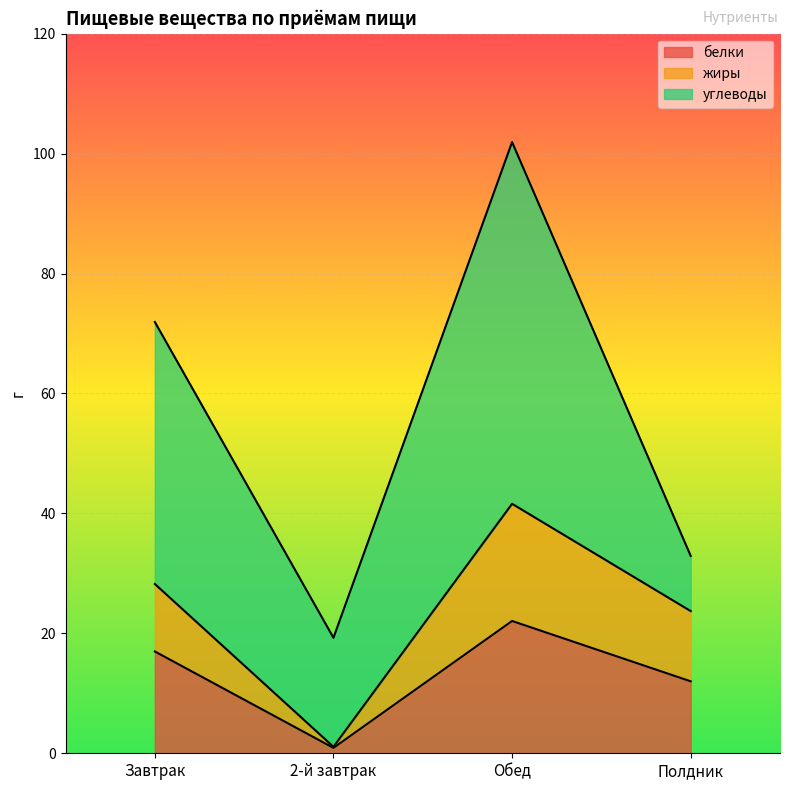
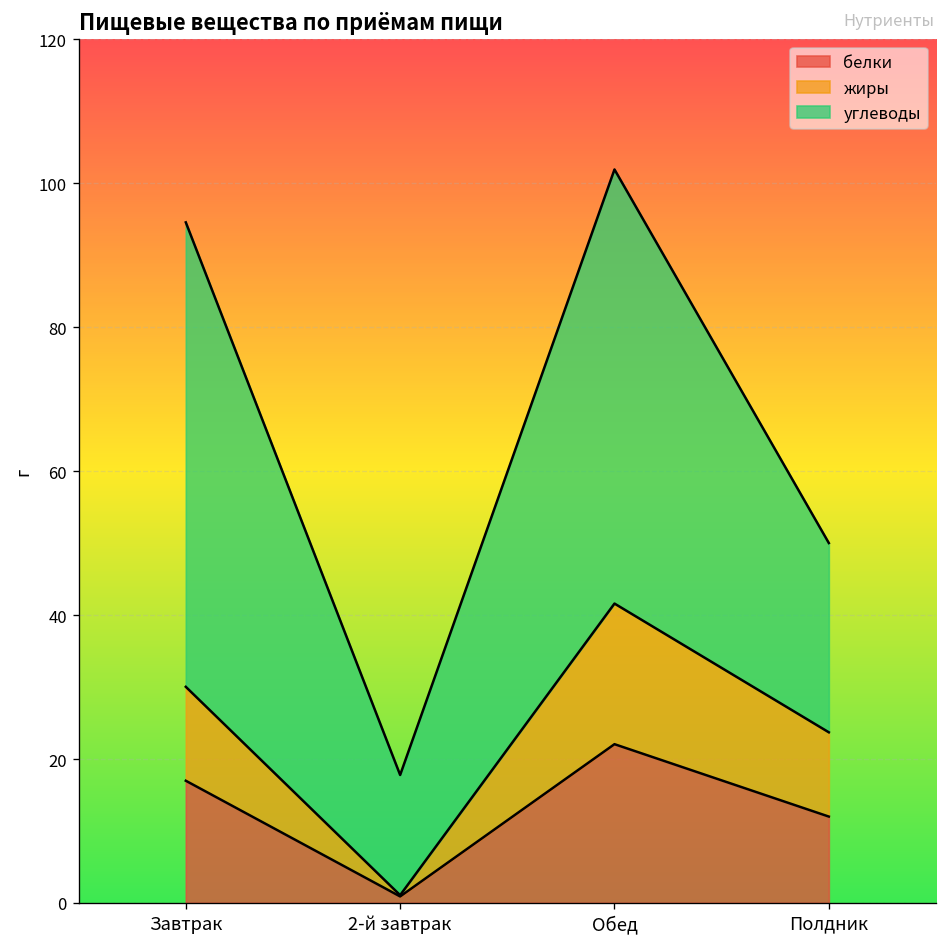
жиры, Завтрак: 11 -> 13
углеводы, Завтрак: 44 -> 65
углеводы, 2-й завтрак: 18 -> 17
углеводы, Полдник: 9 -> 26
